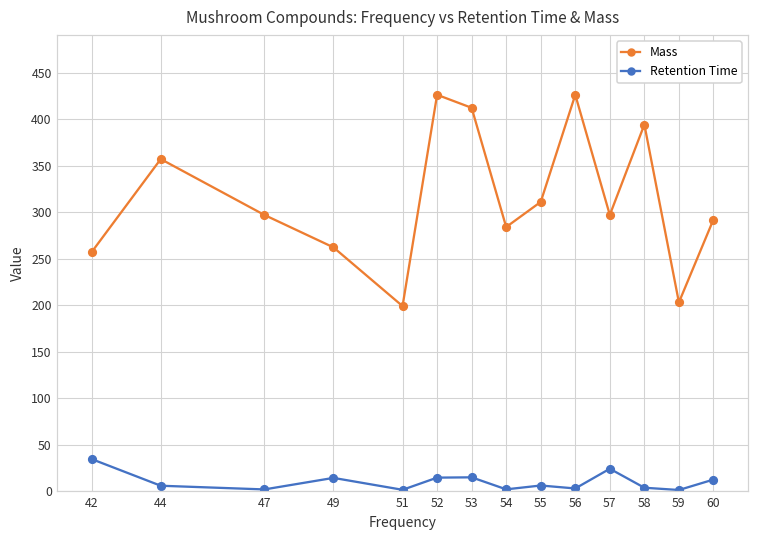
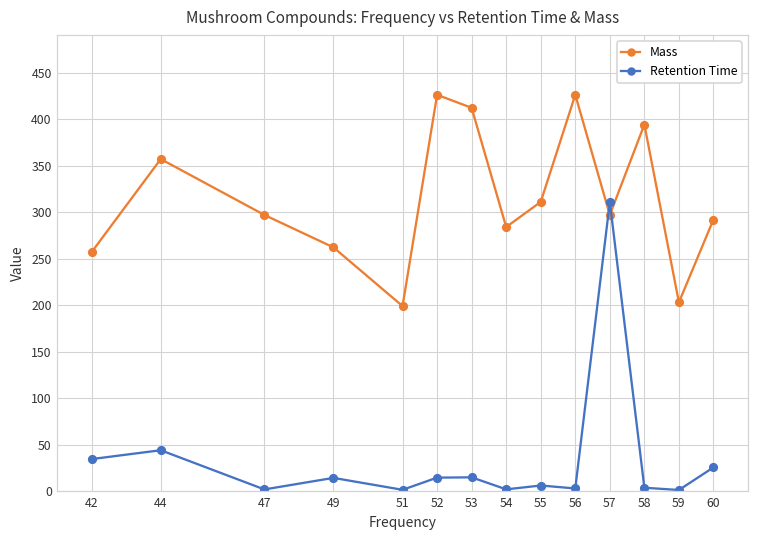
Retention Time, 44: 10 -> 40
Retention Time, 57: 20 -> 310
Retention Time, 60: 10 -> 30
